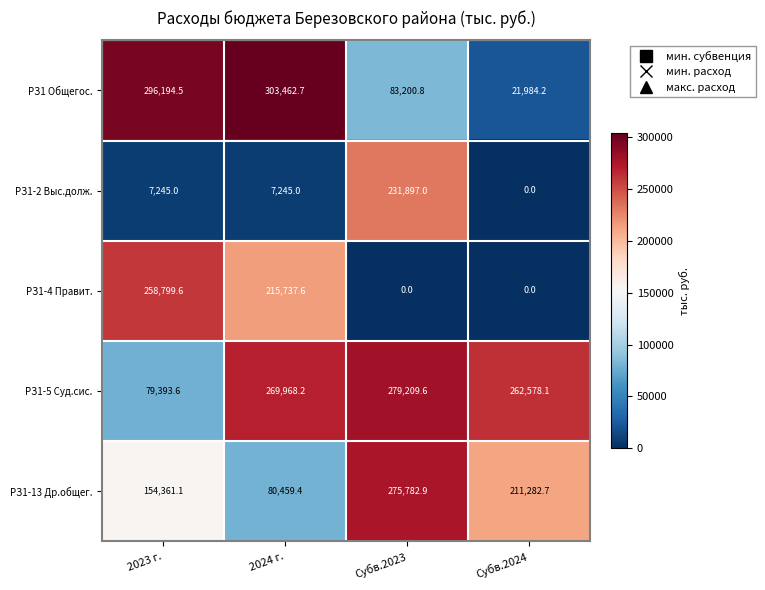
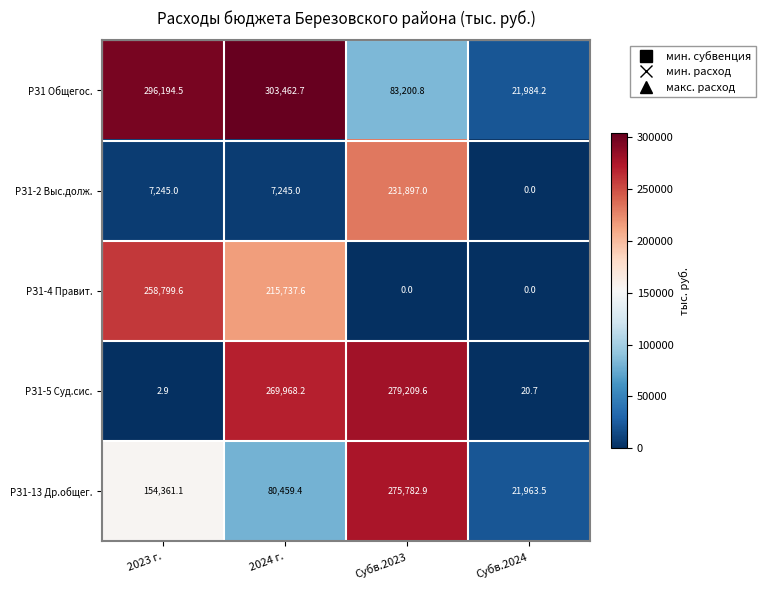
РЗ1-5 Суд.сис., 2023 г.: 79,393.6 -> 2.9
РЗ1-5 Суд.сис., Субв.2024: 262,578.1 -> 20.7
РЗ1-13 Др.общег., Субв.2024: 211,282.7 -> 21,963.5
